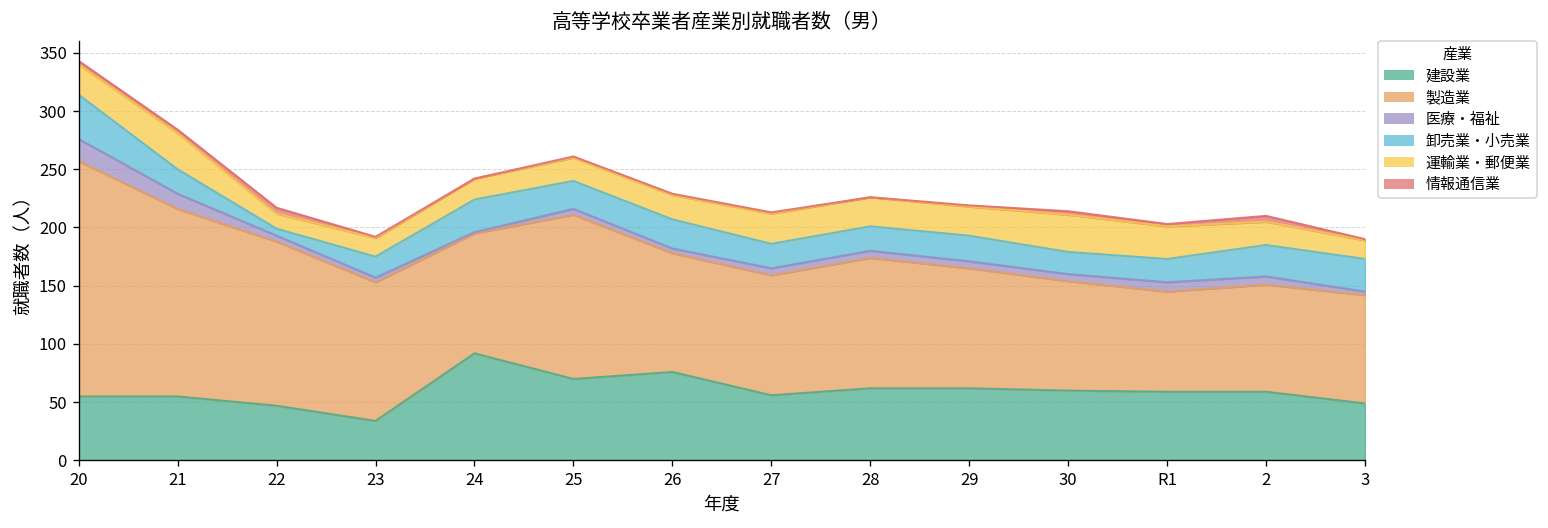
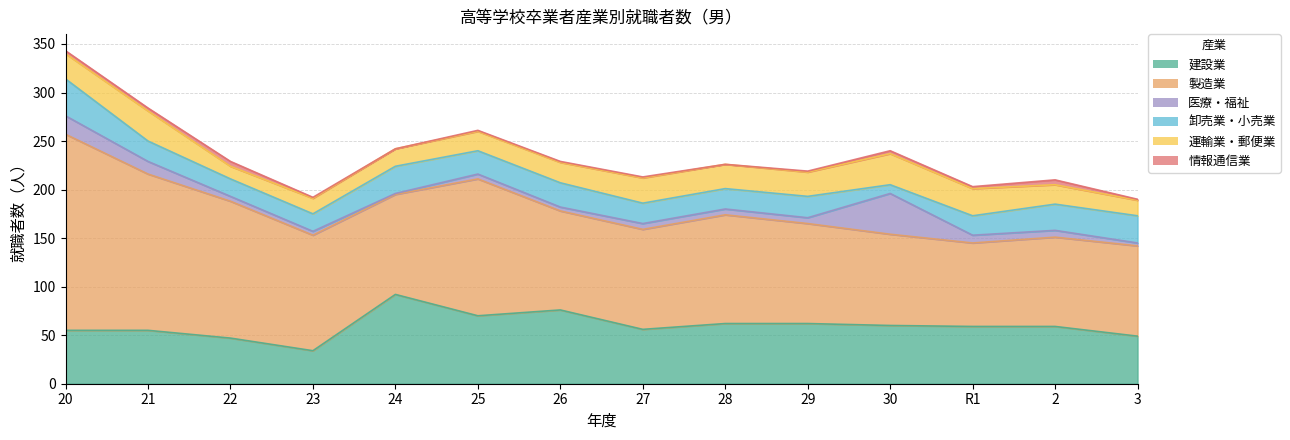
卸売業・小売業, 22: 10 -> 20
医療・福祉, 30: 10 -> 40
卸売業・小売業, 30: 20 -> 10
